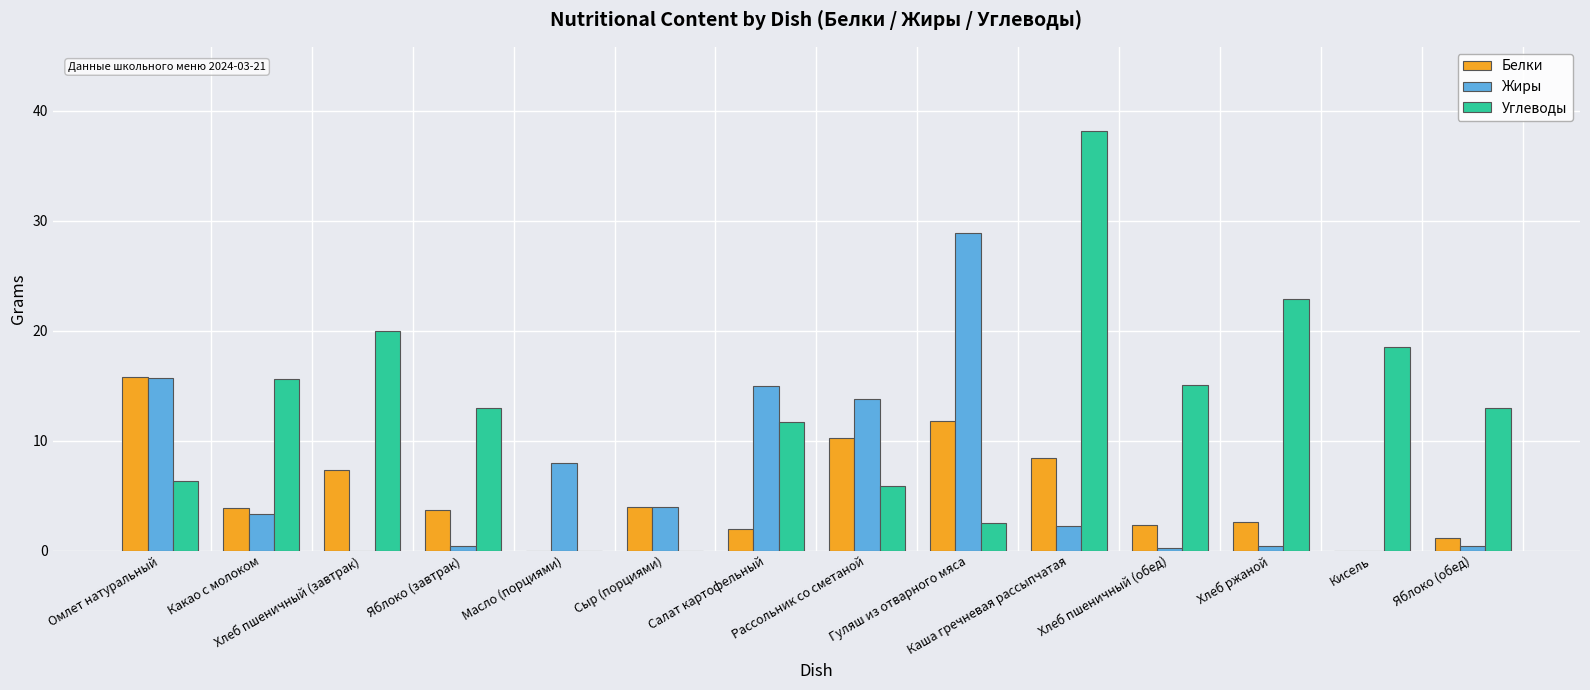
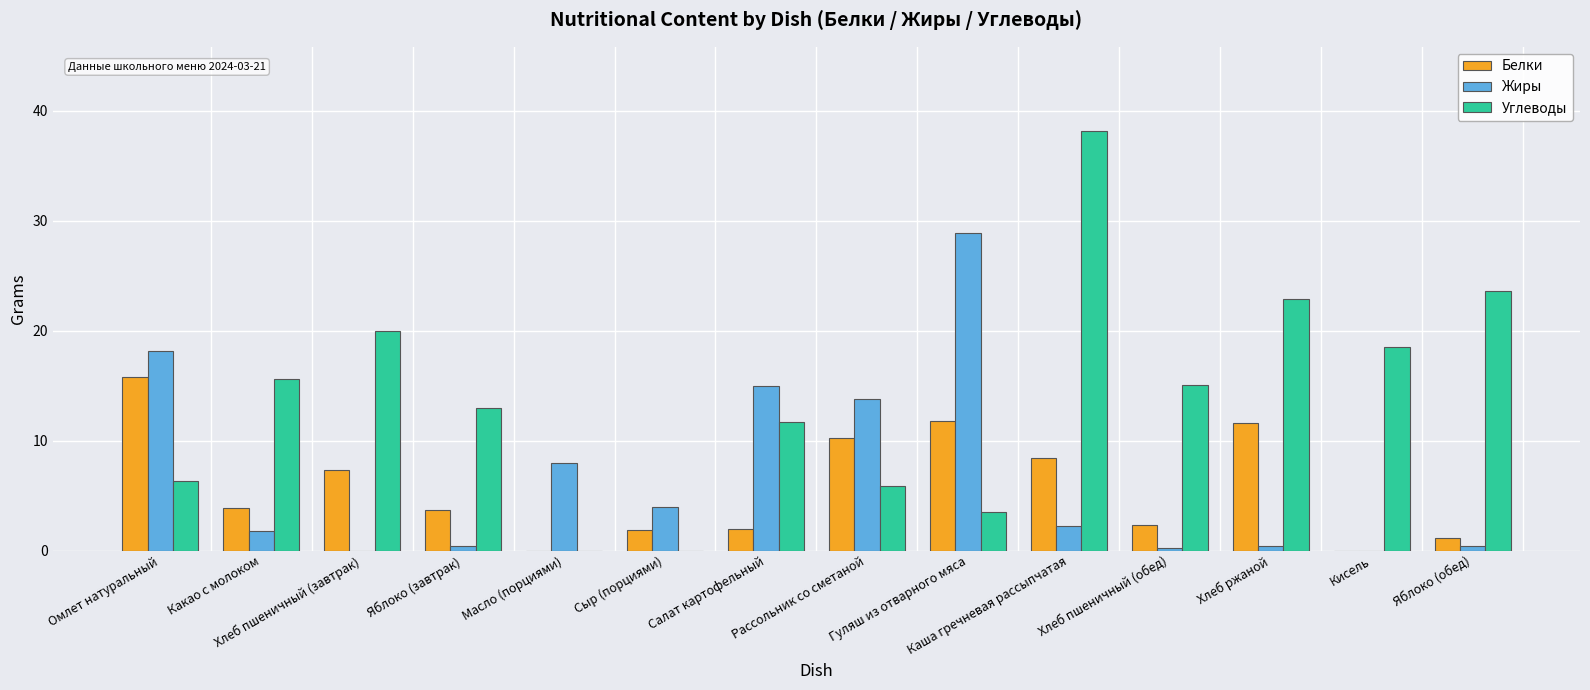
Жиры, Омлет натуральный: 15.7 -> 18.2
Жиры, Какао с молоком: 3.3 -> 1.8
Белки, Сыр (порциями): 4.0 -> 1.9
Углеводы, Гуляш из отварного мяса: 2.5 -> 3.5
Белки, Хлеб ржаной: 2.6 -> 11.6
Углеводы, Яблоко (обед): 13.0 -> 23.6
